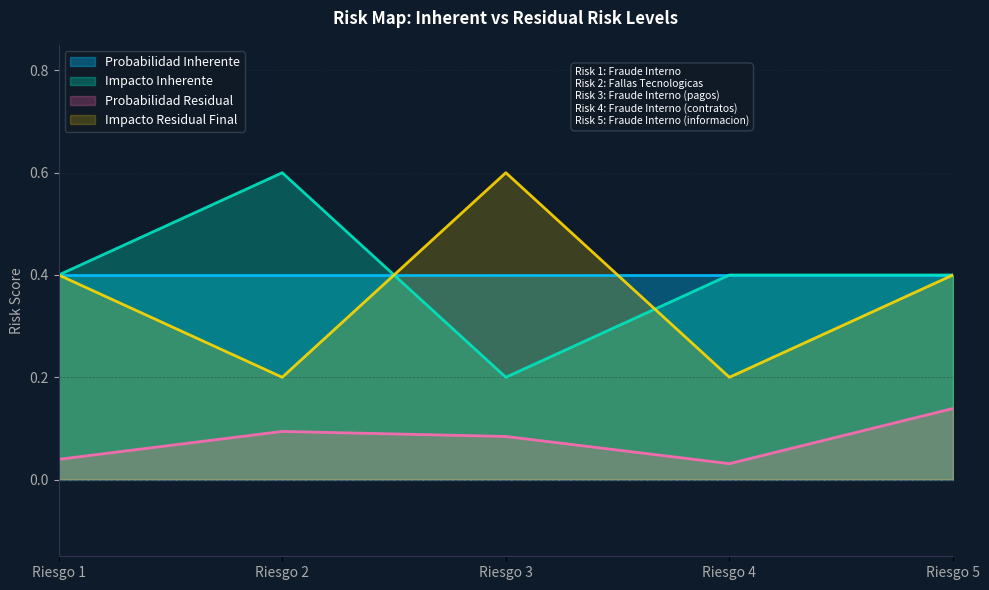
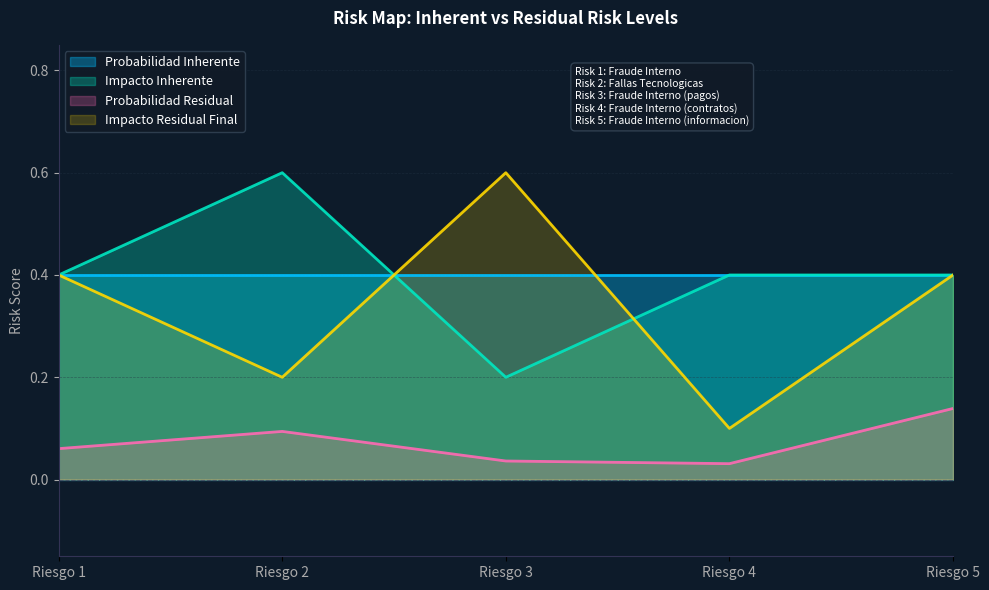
Probabilidad Residual, Riesgo 1: 0.04 -> 0.06
Probabilidad Residual, Riesgo 3: 0.08 -> 0.04
Impacto Residual Final, Riesgo 4: 0.2 -> 0.1
